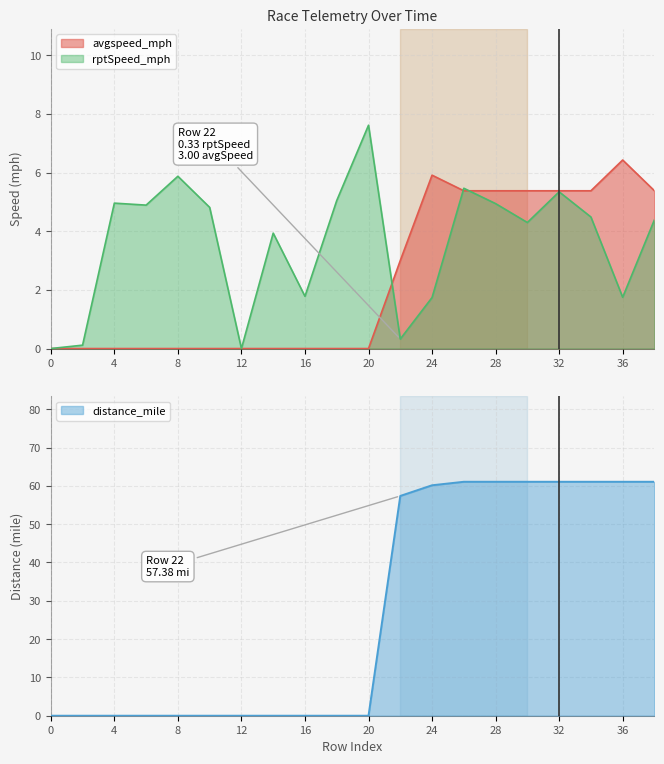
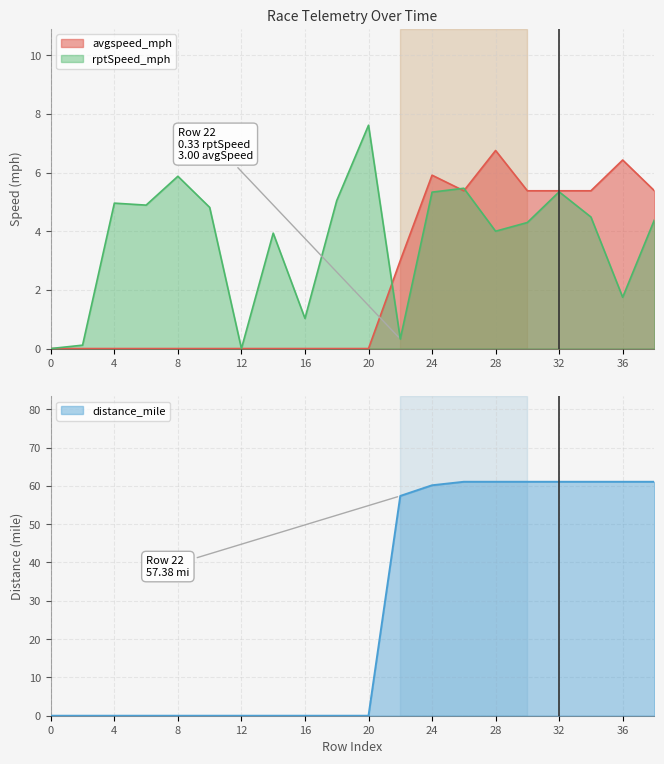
Race Telemetry Over Time, rptSpeed_mph, 16: 1.8 -> 1.0
Race Telemetry Over Time, rptSpeed_mph, 24: 1.7 -> 5.3
Race Telemetry Over Time, avgspeed_mph, 28: 5.4 -> 6.8
Race Telemetry Over Time, rptSpeed_mph, 28: 4.9 -> 4.0
